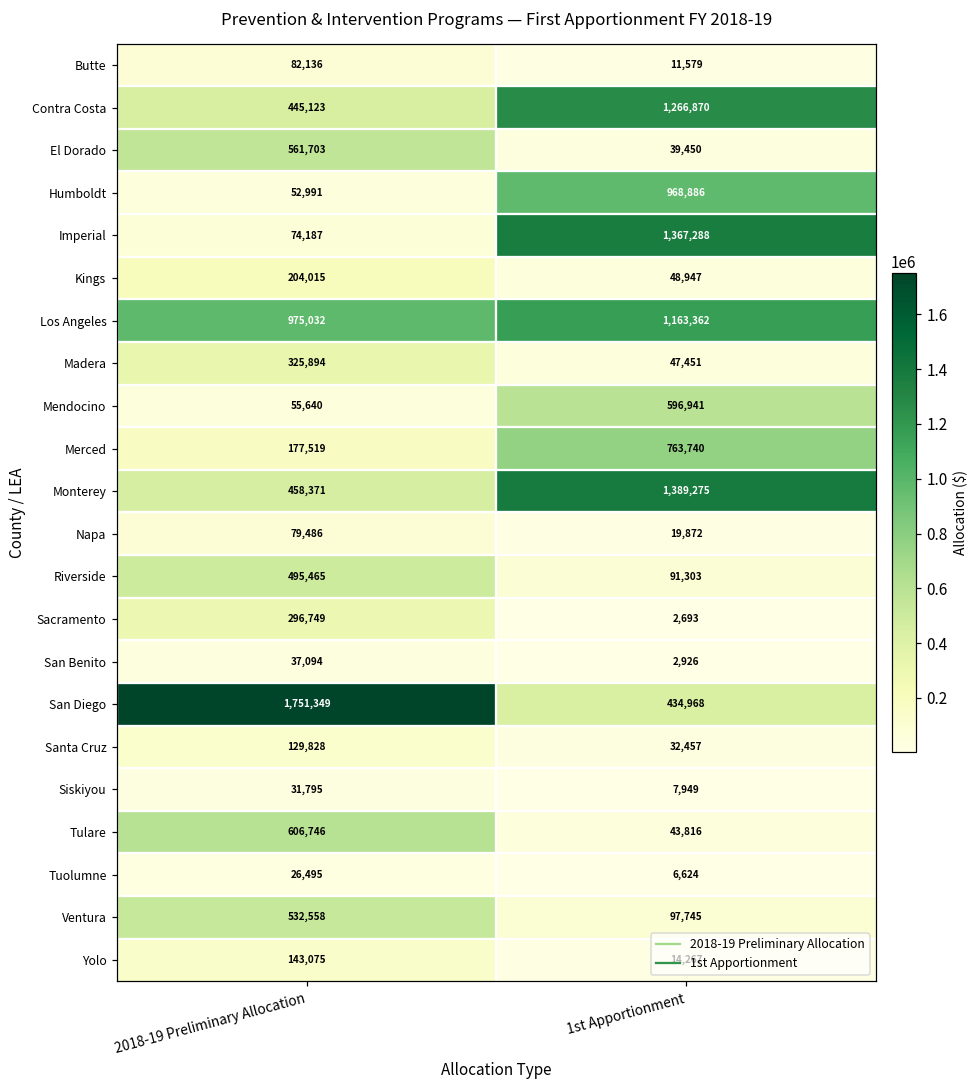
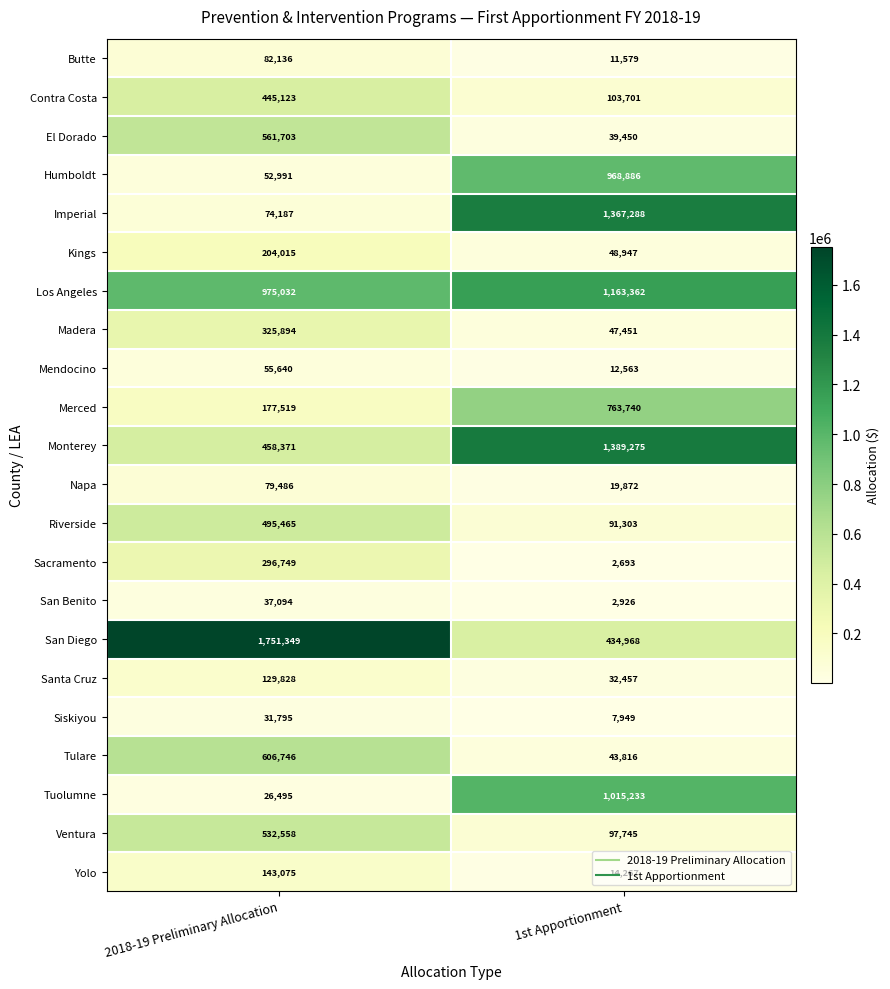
Contra Costa, 1st Apportionment: 1,266,870 -> 103,701
Mendocino, 1st Apportionment: 596,941 -> 12,563
Tuolumne, 1st Apportionment: 6,624 -> 1,015,233
